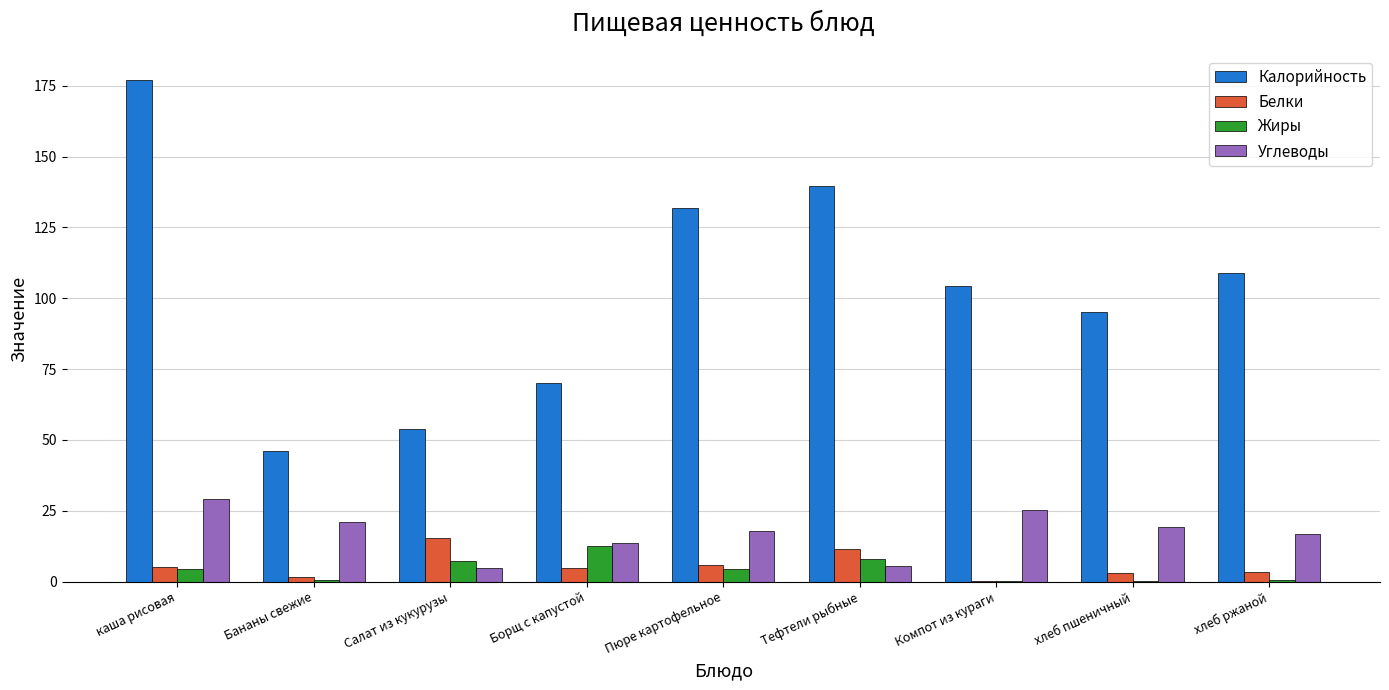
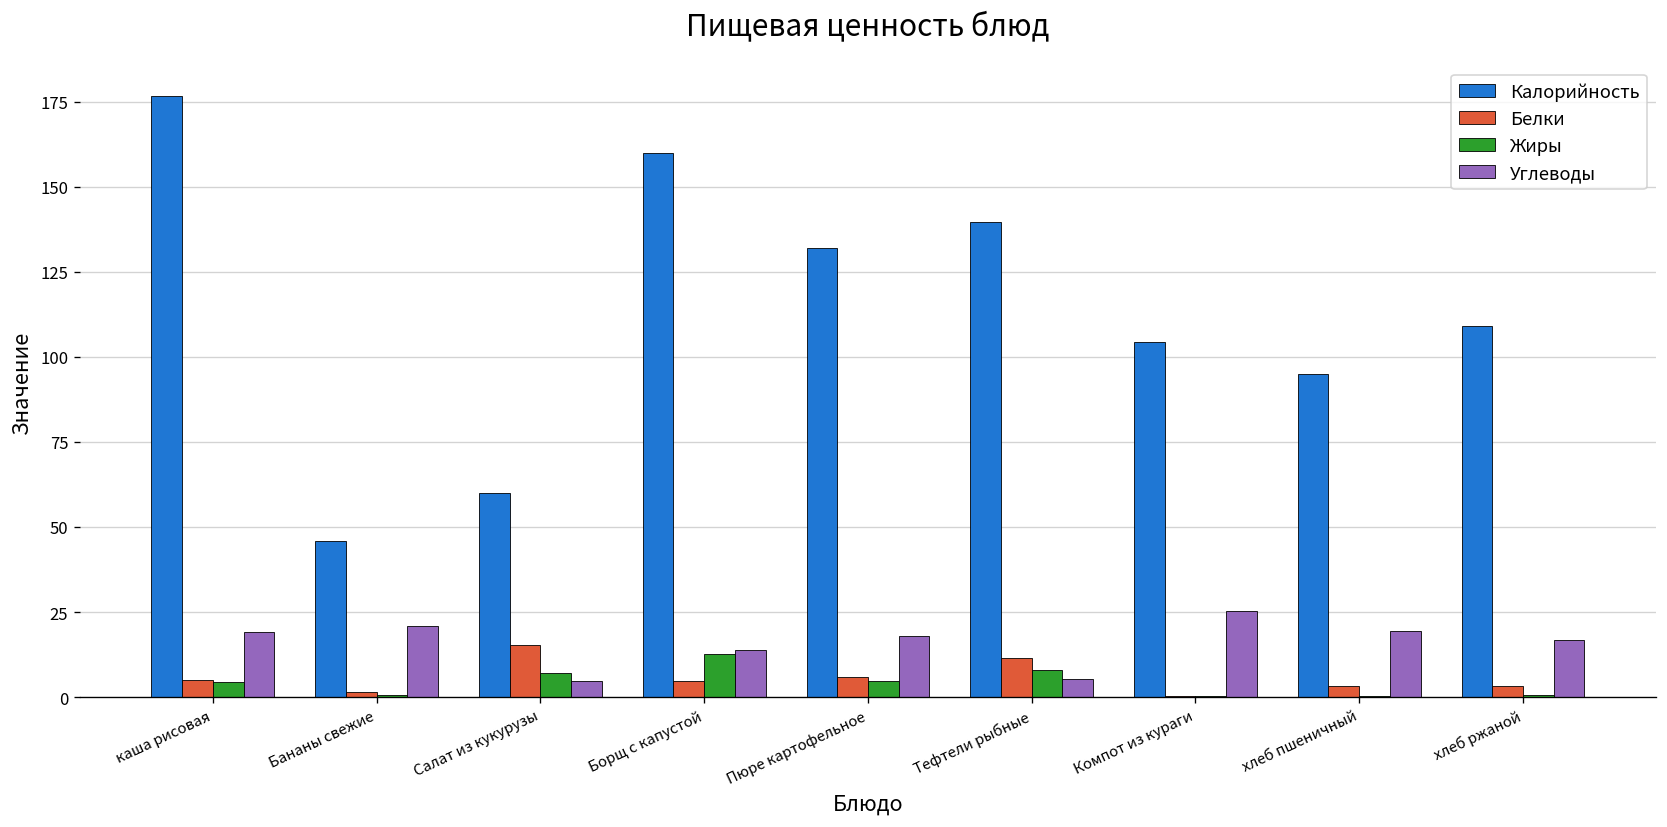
Углеводы, каша рисовая: 29 -> 19
Калорийность, Салат из кукурузы: 54 -> 60
Калорийность, Борщ с капустой: 70 -> 160
